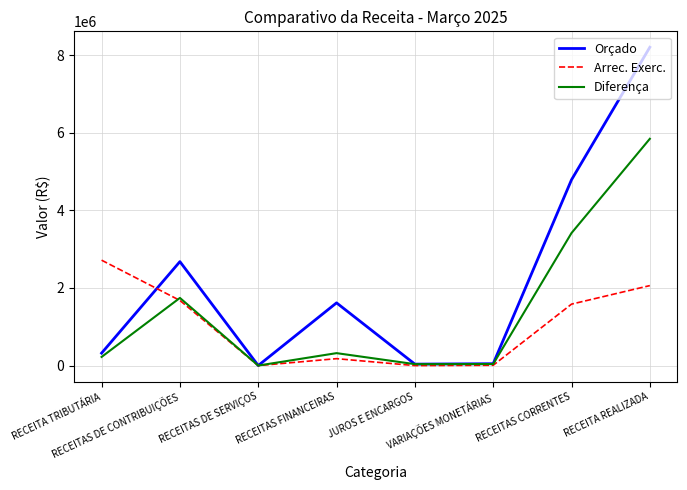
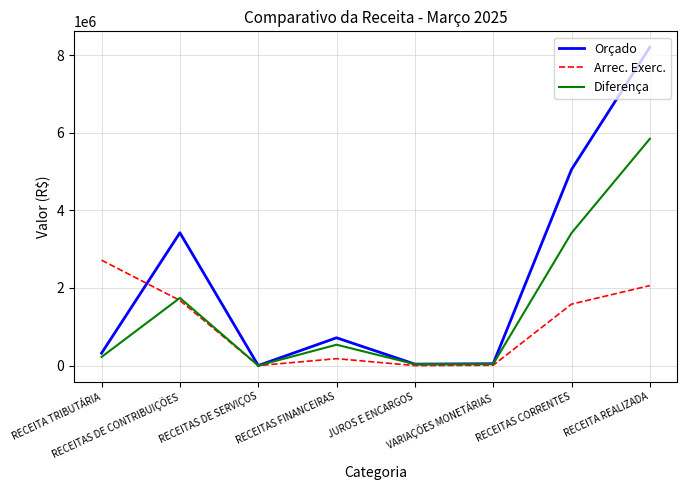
Orçado, RECEITAS DE CONTRIBUIÇÕES: 2700000 -> 3400000
Orçado, RECEITAS FINANCEIRAS: 1600000 -> 700000
Diferença, RECEITAS FINANCEIRAS: 300000 -> 500000
Orçado, RECEITAS CORRENTES: 4800000 -> 5100000
